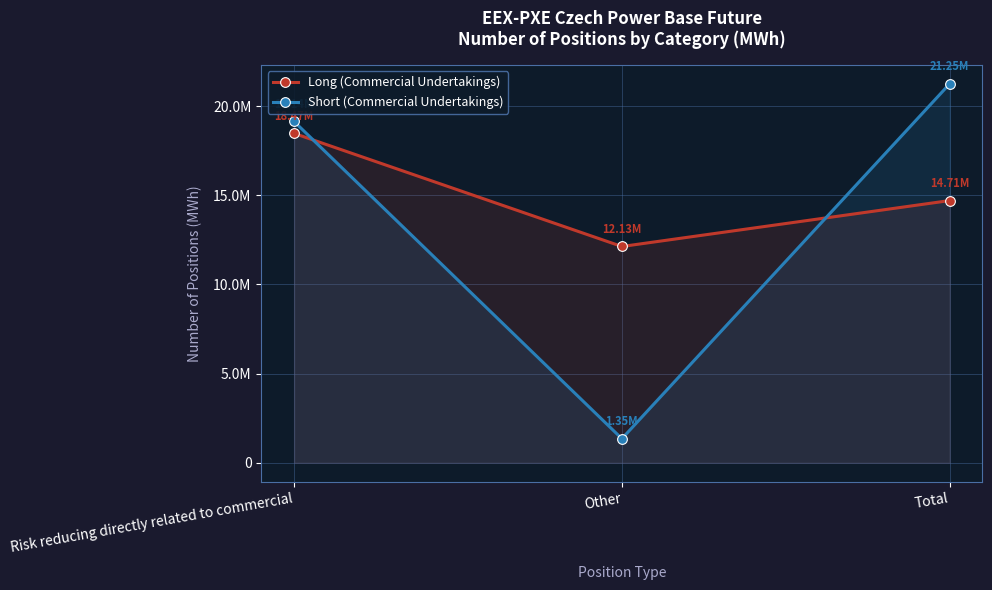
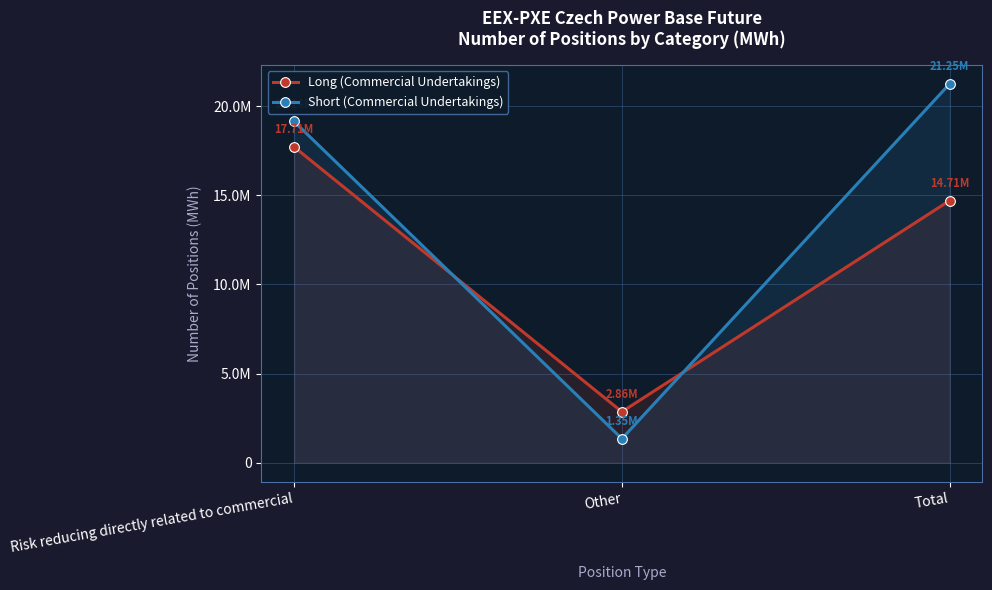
Long (Commercial Undertakings), Risk reducing directly related to commercial: 18500000 -> 17700000
Long (Commercial Undertakings), Other: 12.13M -> 2.86M
